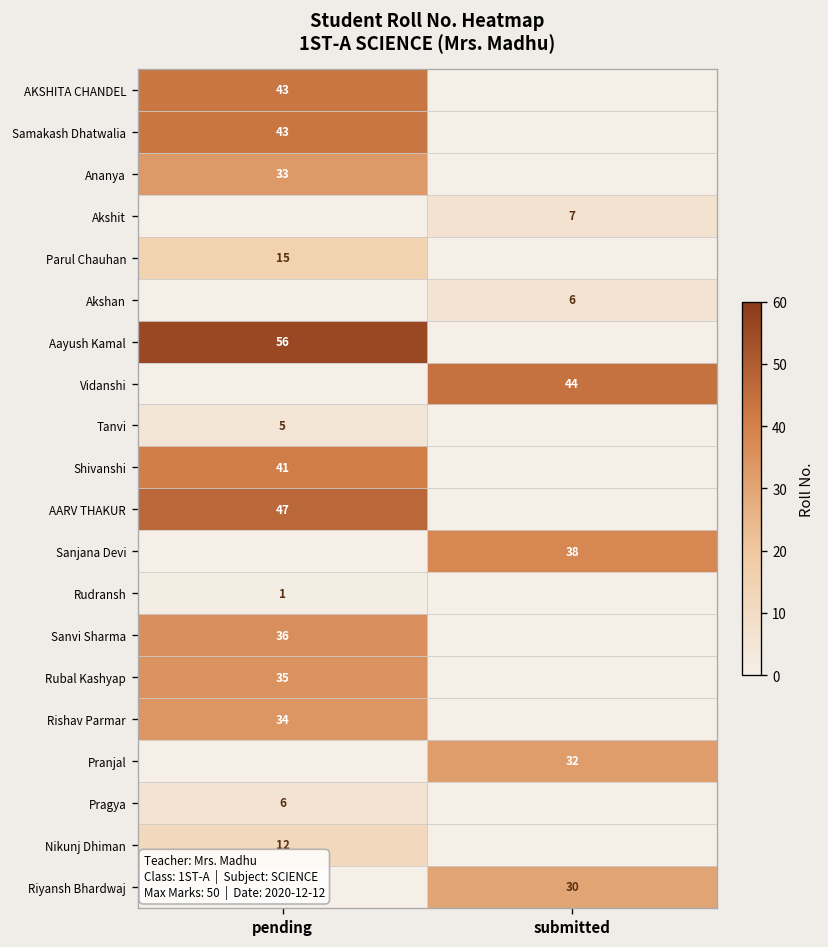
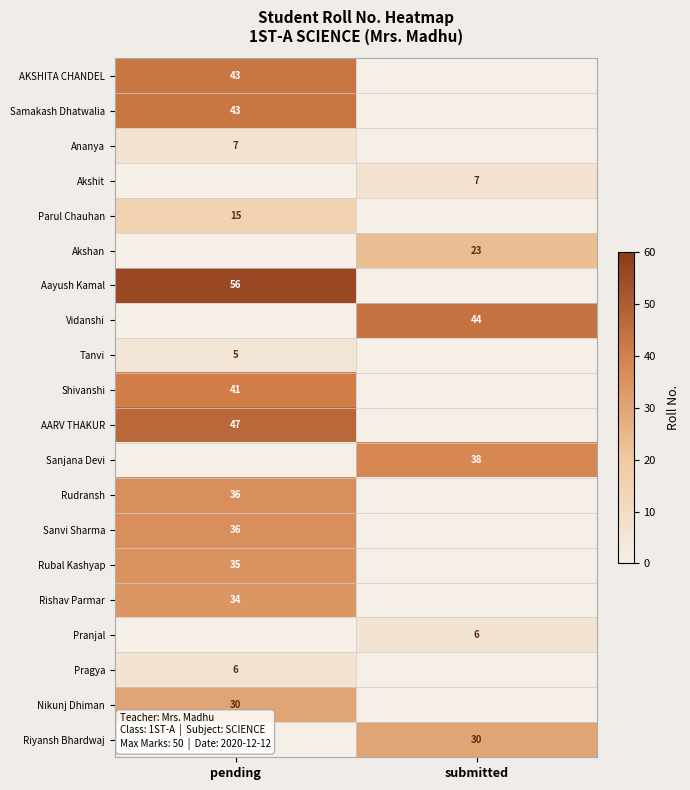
Ananya, pending: 33 -> 7
Akshan, submitted: 6 -> 23
Rudransh, pending: 1 -> 36
Pranjal, submitted: 32 -> 6
Nikunj Dhiman, pending: 12 -> 30
